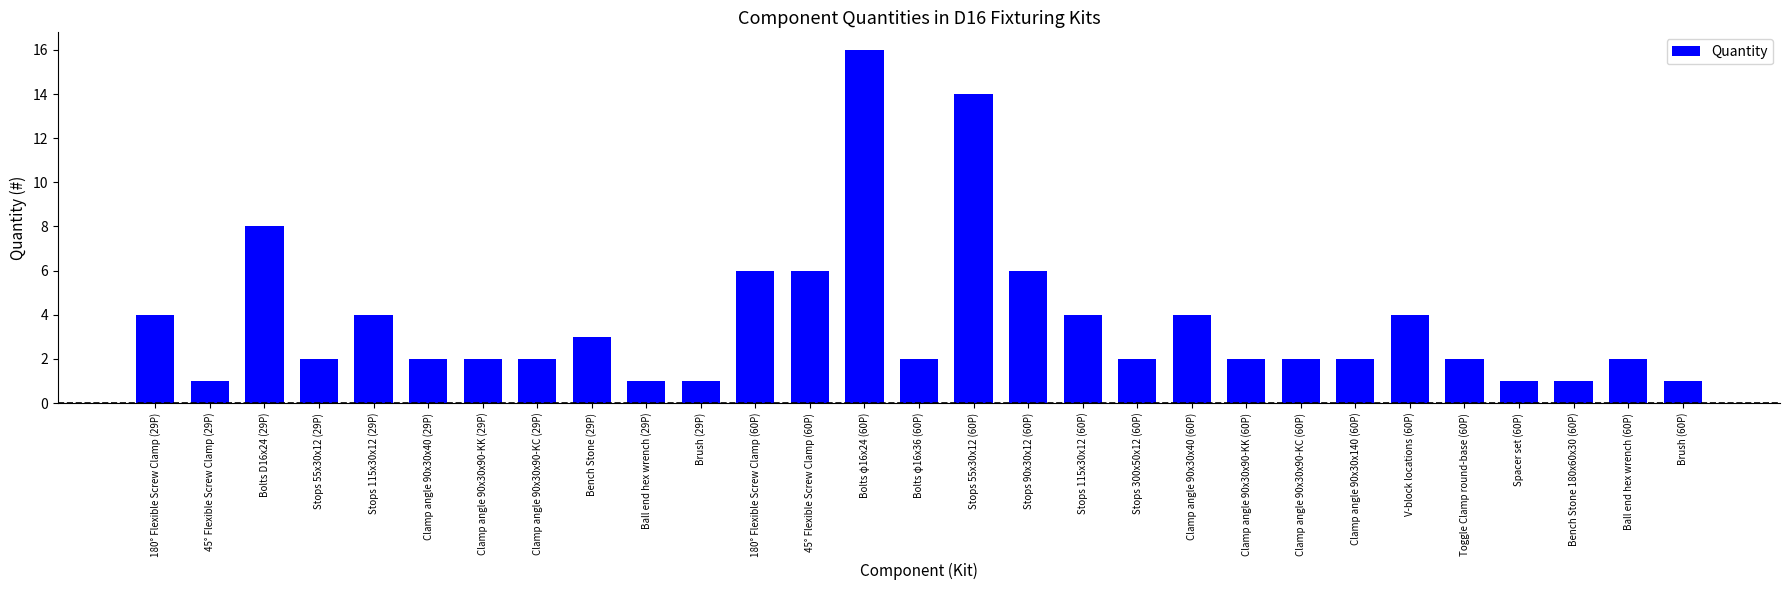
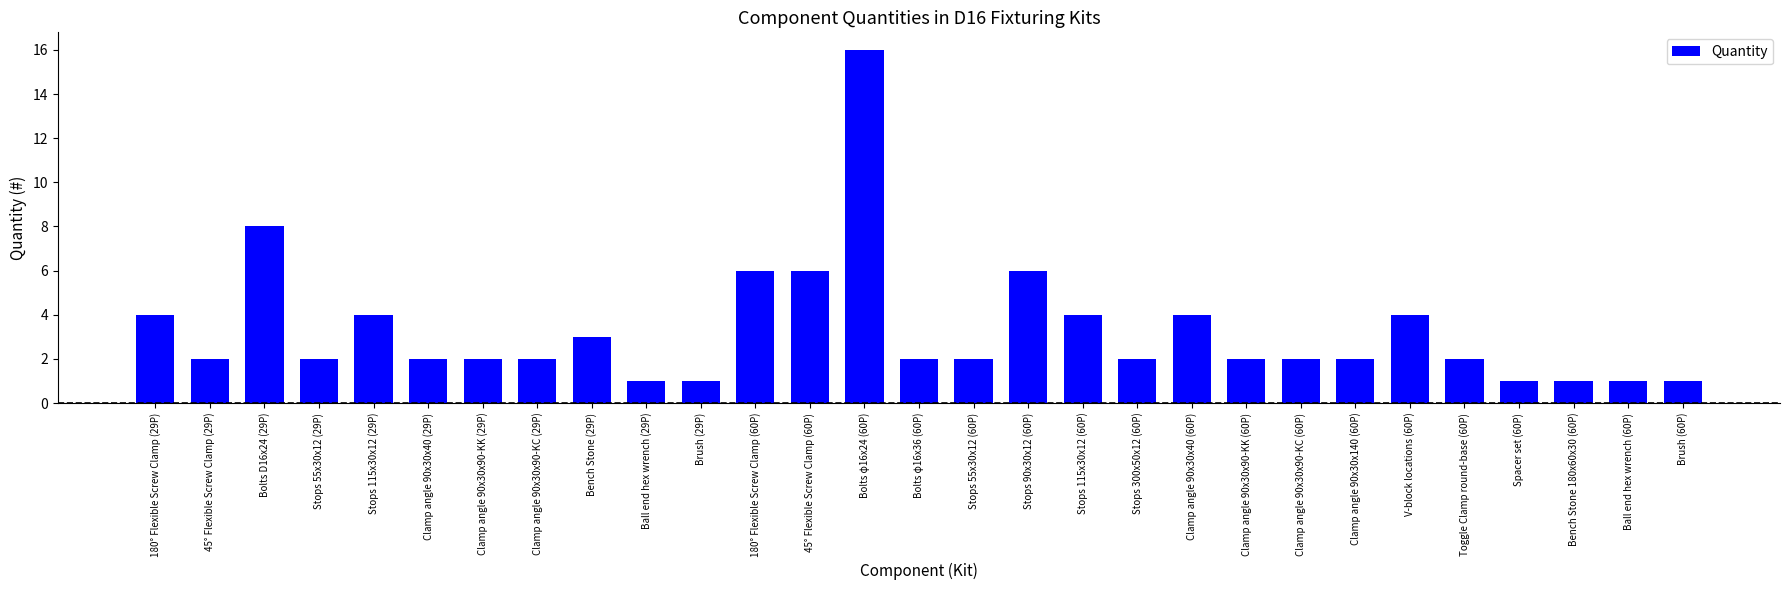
45° Flexible Screw Clamp (29P): 1 -> 2
Stops 55x30x12 (60P): 14 -> 2
Ball end hex wrench (60P): 2 -> 1
